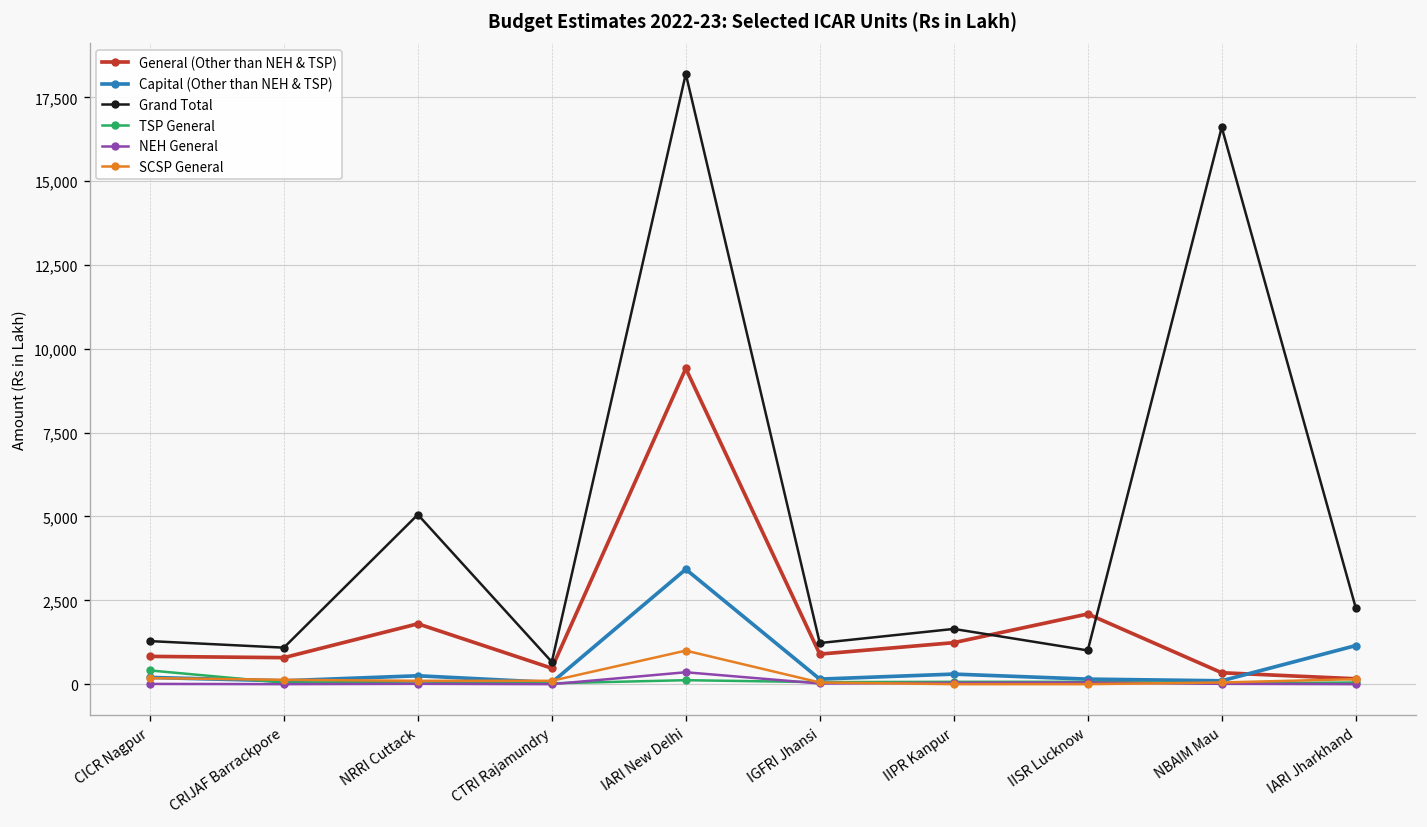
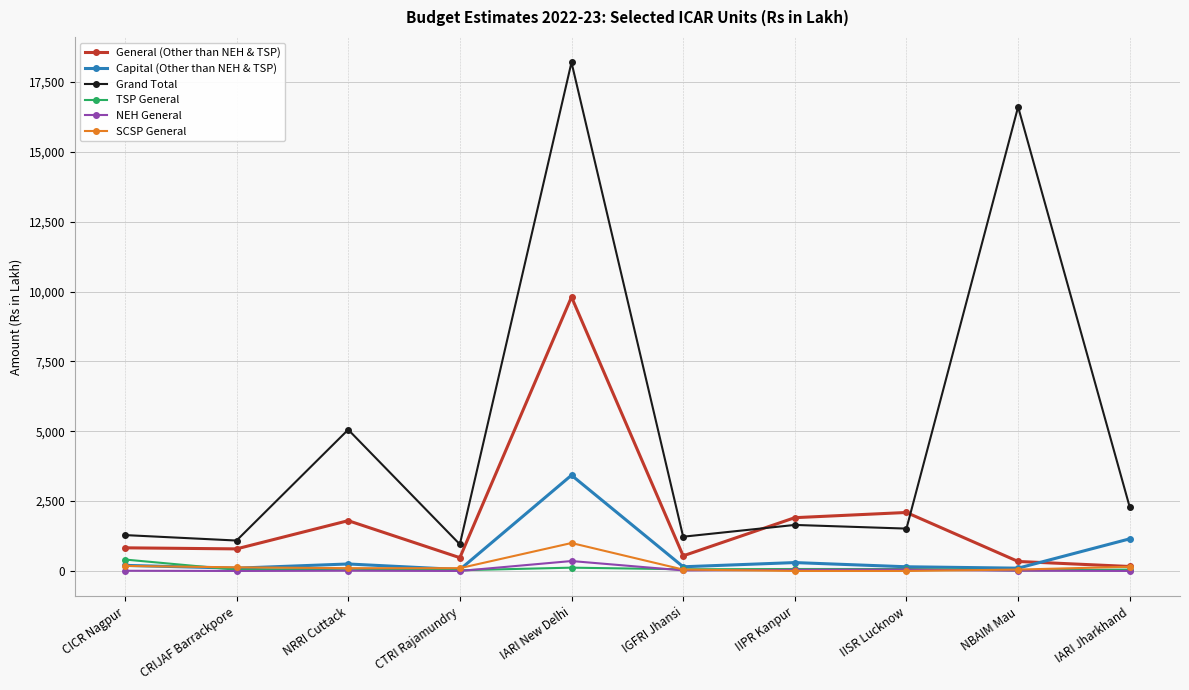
Grand Total, CTRI Rajamundry: 700 -> 1,000
General (Other than NEH & TSP), IARI New Delhi: 9,400 -> 9,800
General (Other than NEH & TSP), IGFRI Jhansi: 900 -> 500
General (Other than NEH & TSP), IIPR Kanpur: 1,200 -> 1,900
Grand Total, IISR Lucknow: 1,000 -> 1,500
